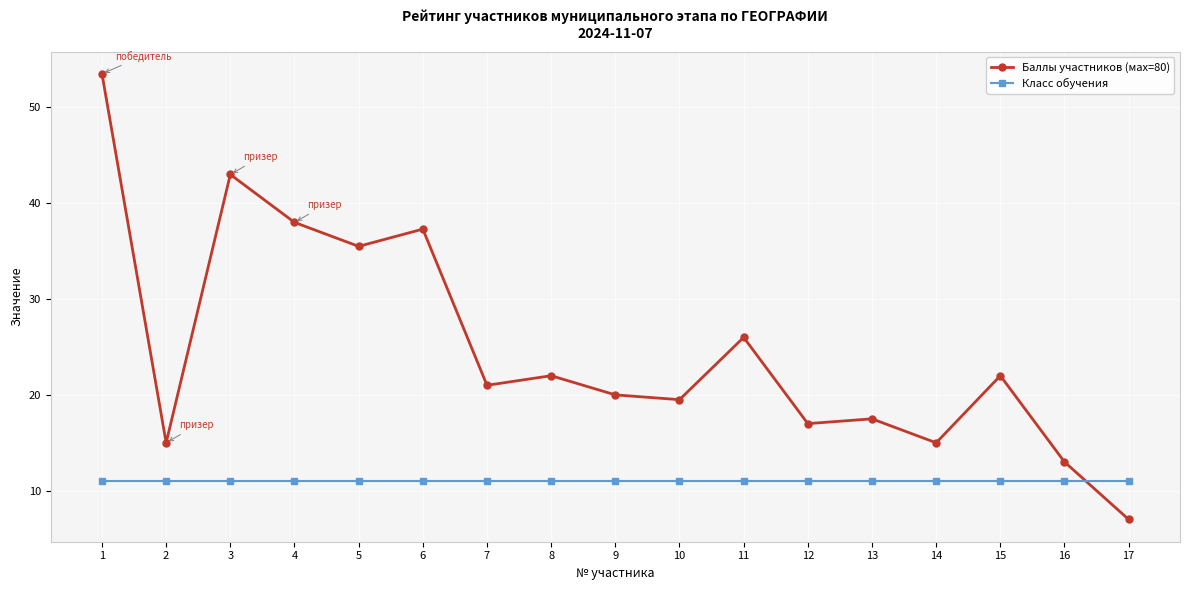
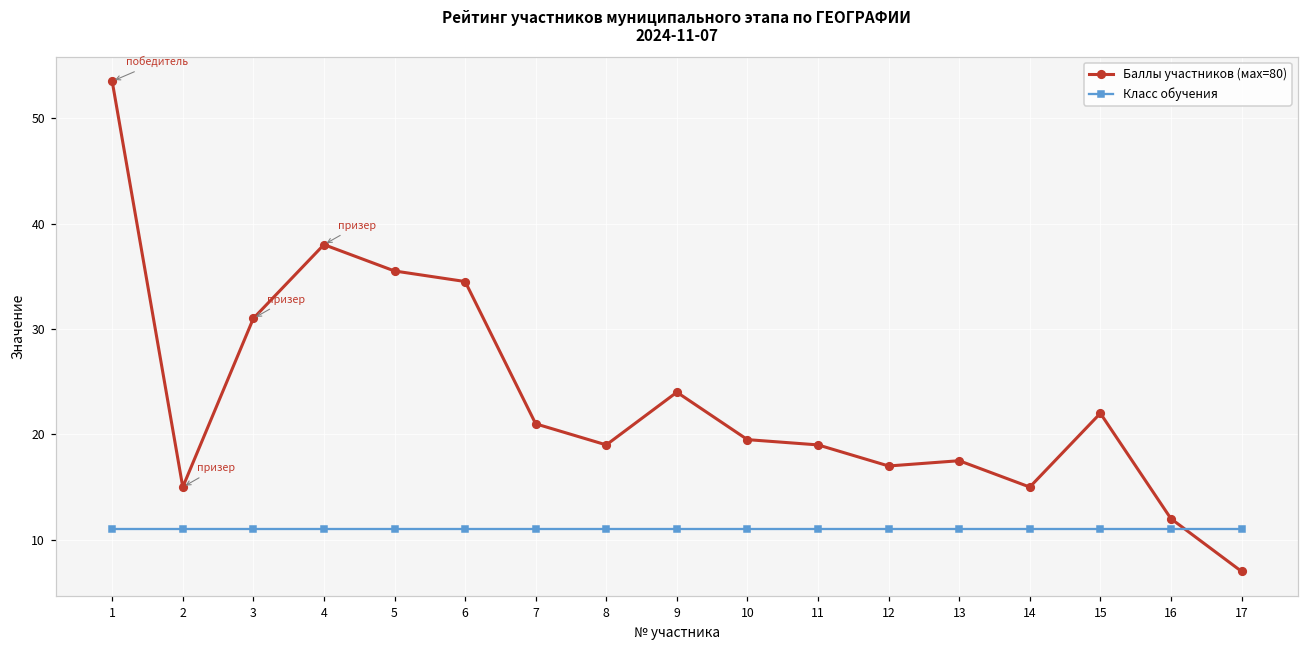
Баллы участников (мax=80), 3: 43 -> 31
Баллы участников (мax=80), 6: 37 -> 35
Баллы участников (мax=80), 8: 22 -> 19
Баллы участников (мax=80), 9: 20 -> 24
Баллы участников (мax=80), 11: 26 -> 19
Баллы участников (мax=80), 16: 13 -> 12
